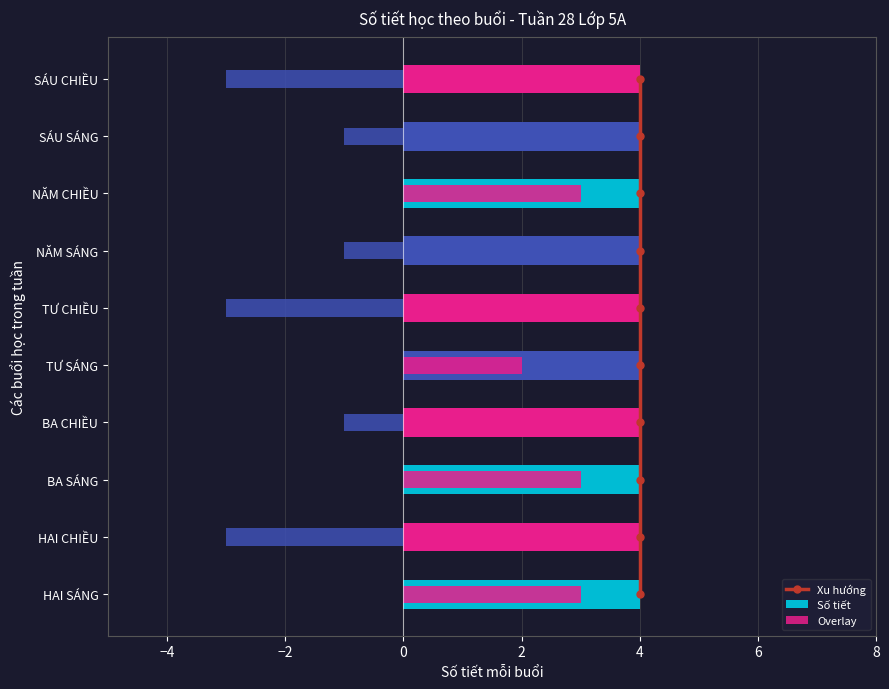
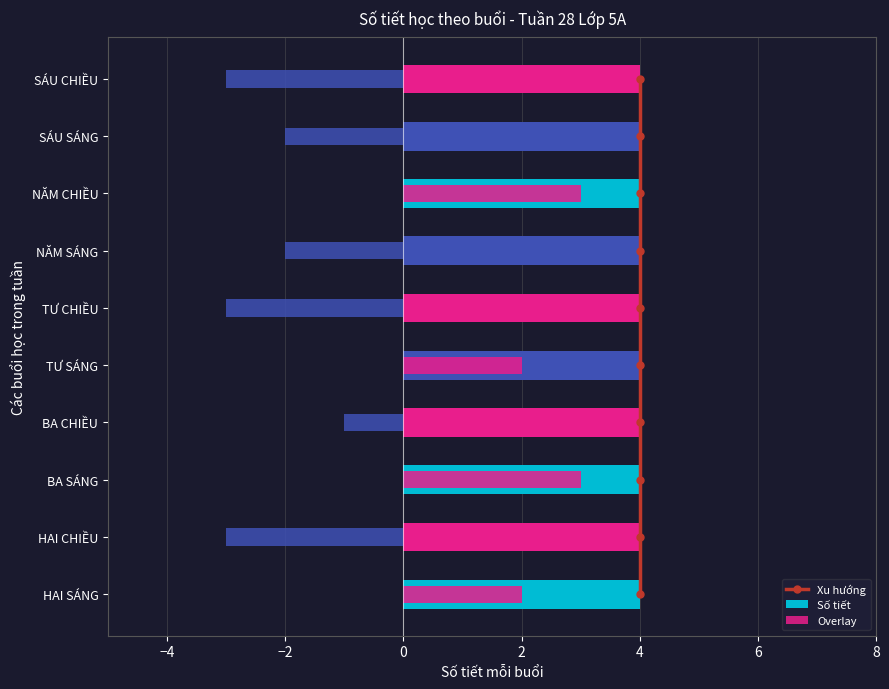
Overlay, SÁU SÁNG: -1 -> -2
Overlay, NĂM SÁNG: -1 -> -2
Overlay, HAI SÁNG: 3 -> 2
